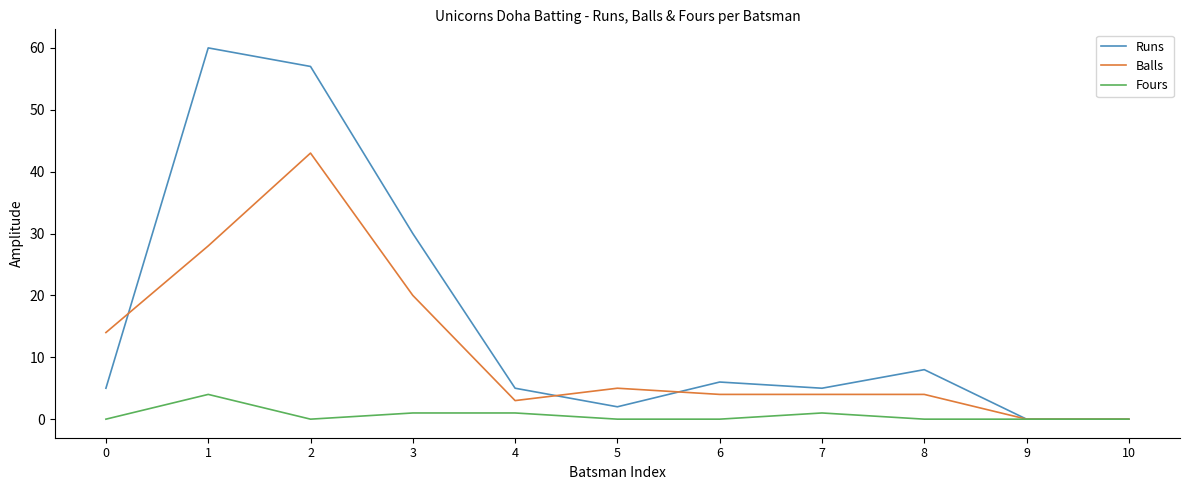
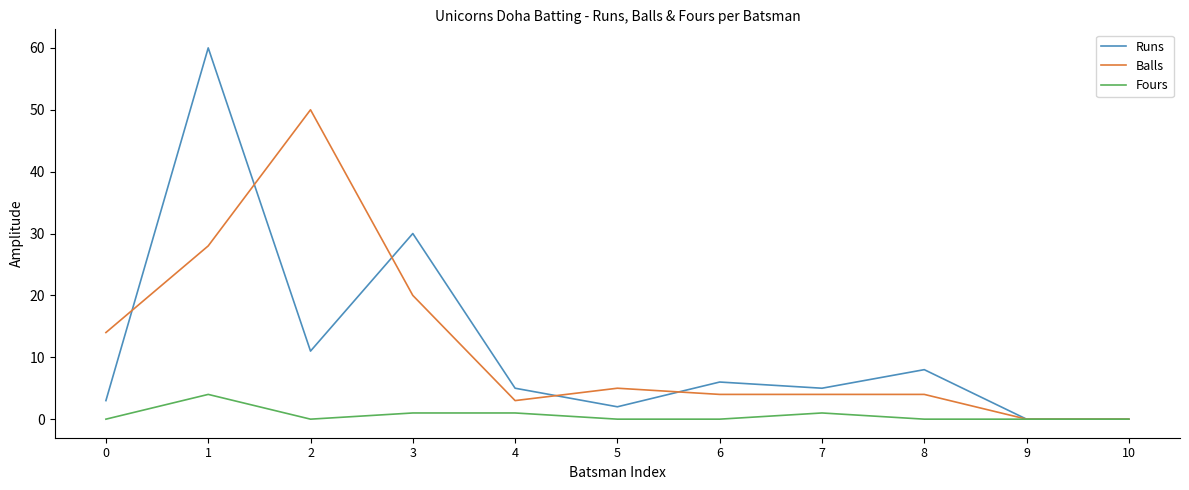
Runs, 0: 5 -> 3
Runs, 2: 57 -> 11
Balls, 2: 43 -> 50
